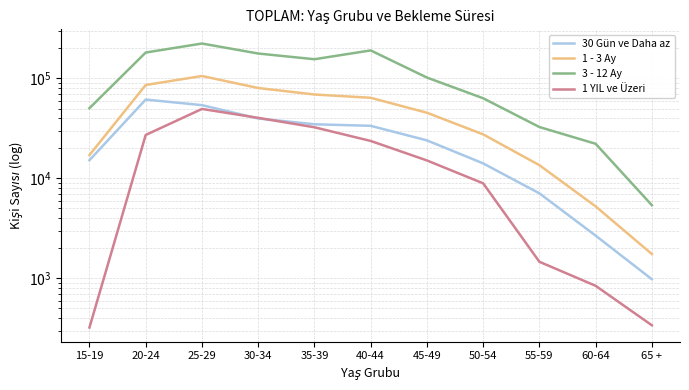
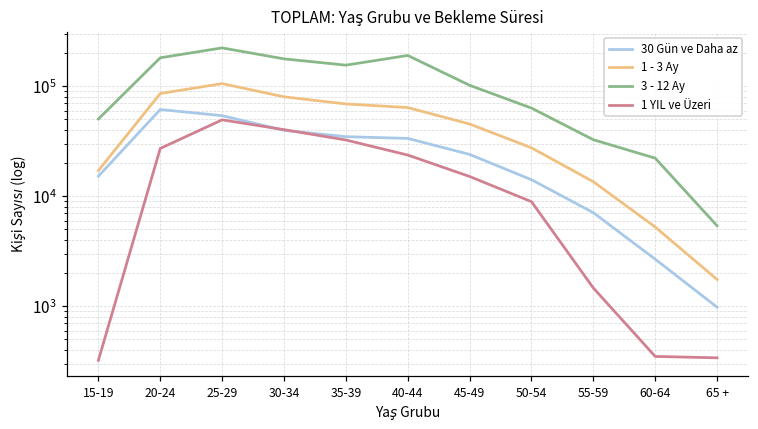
1 YIL ve Üzeri, 60-64: 800 -> 350
